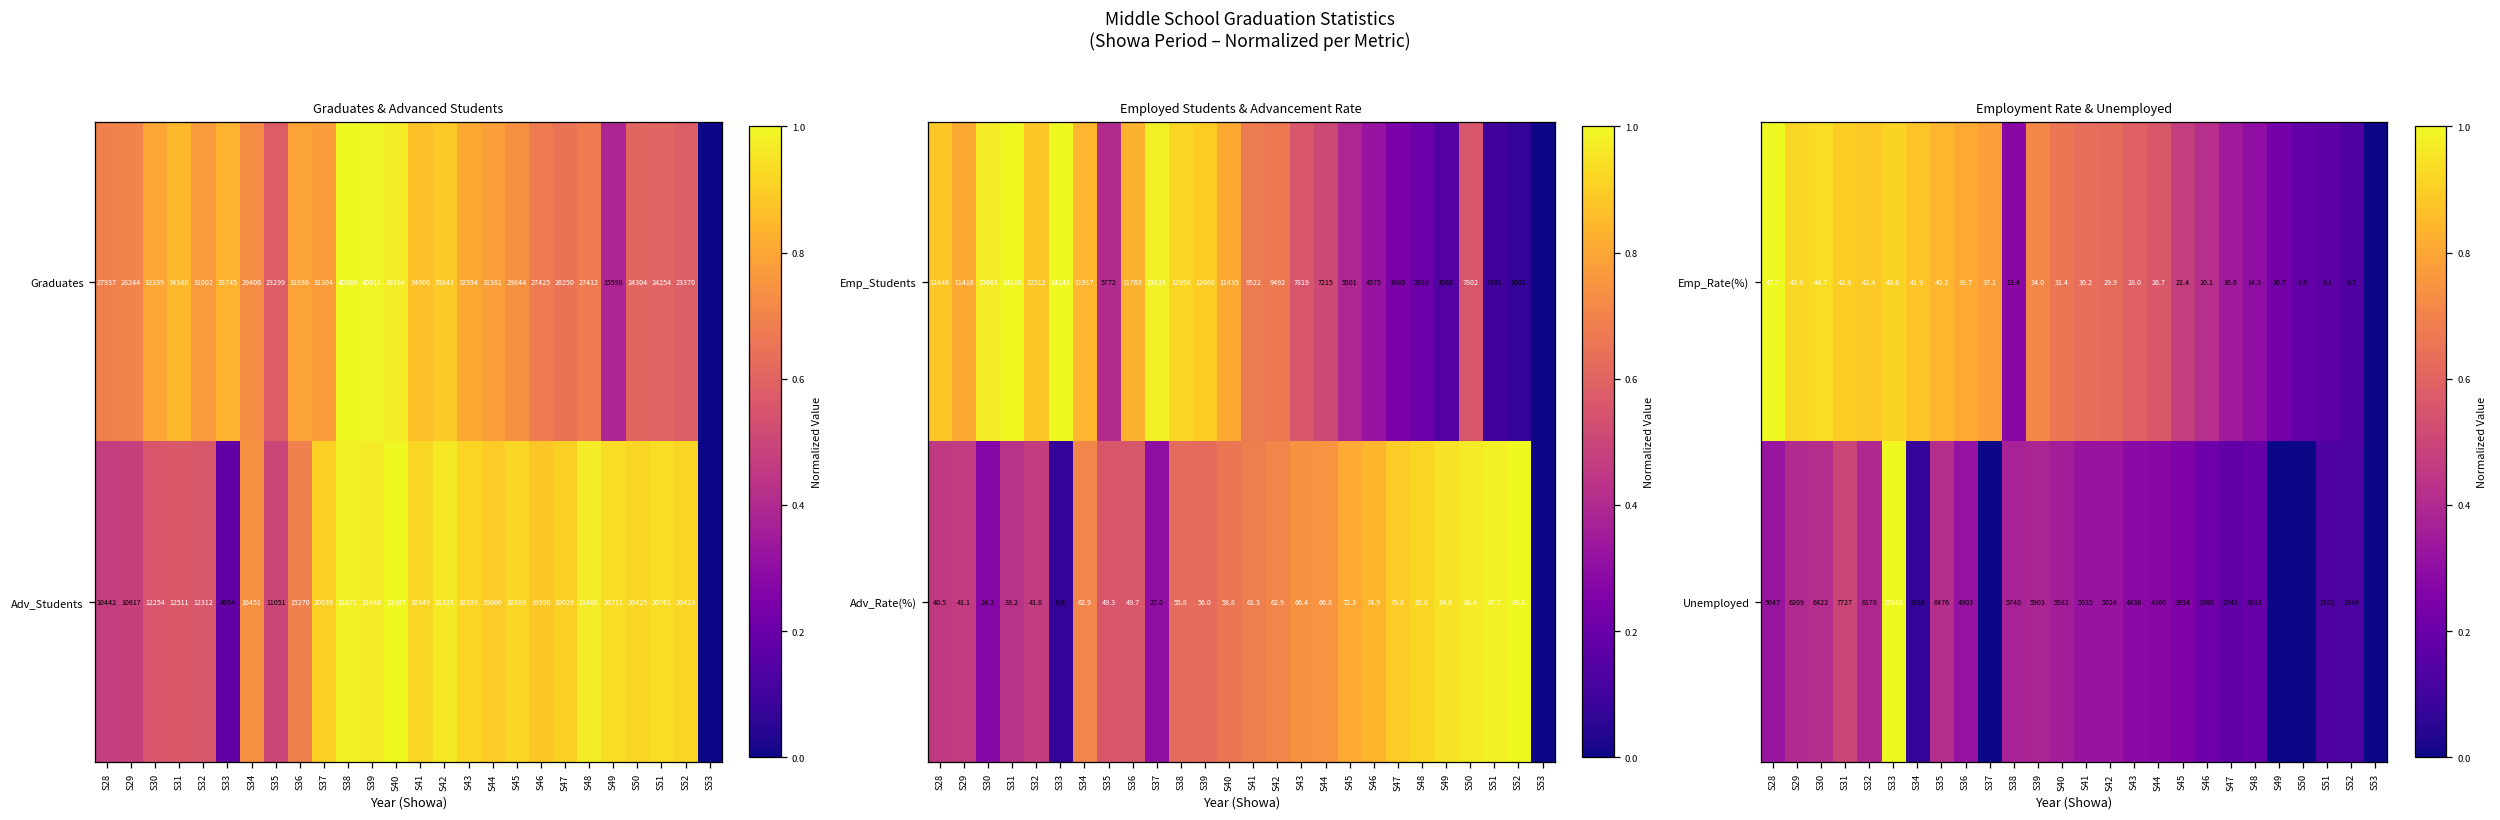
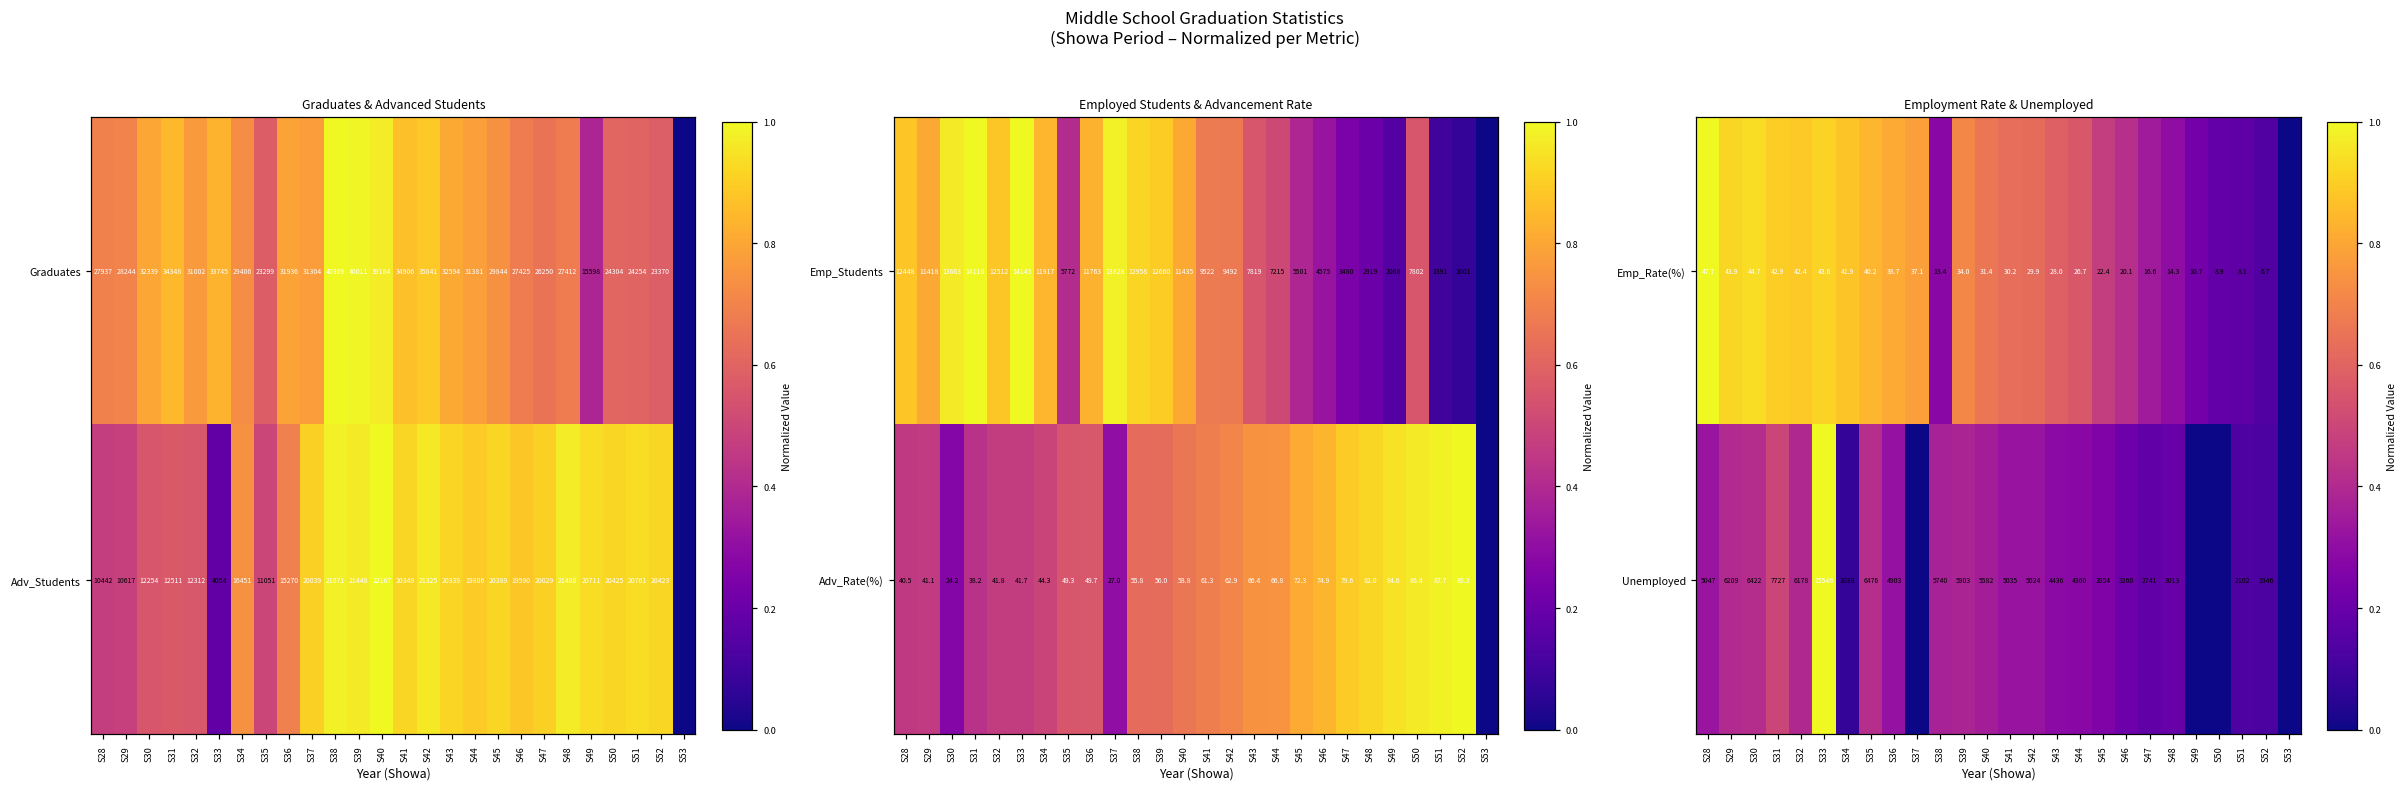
Employed Students & Advancement Rate, Adv_Rate(%), S33: 6.6 -> 41.7
Employed Students & Advancement Rate, Adv_Rate(%), S34: 62.9 -> 44.3
